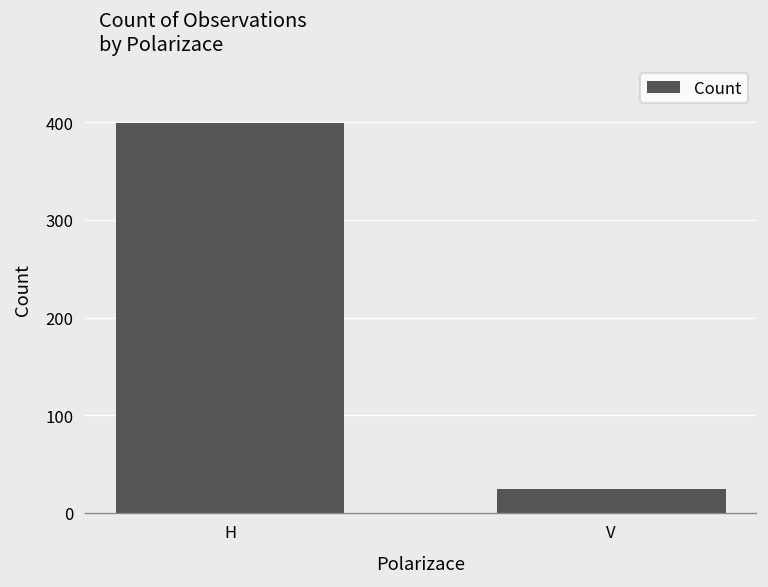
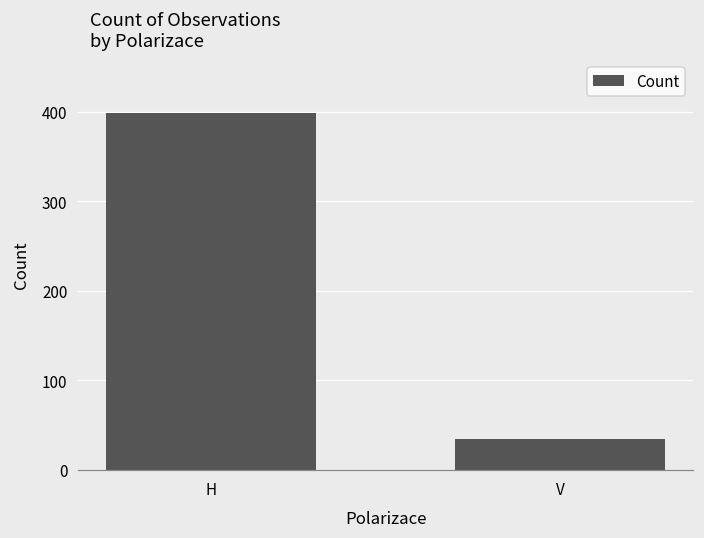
V: 20 -> 40
